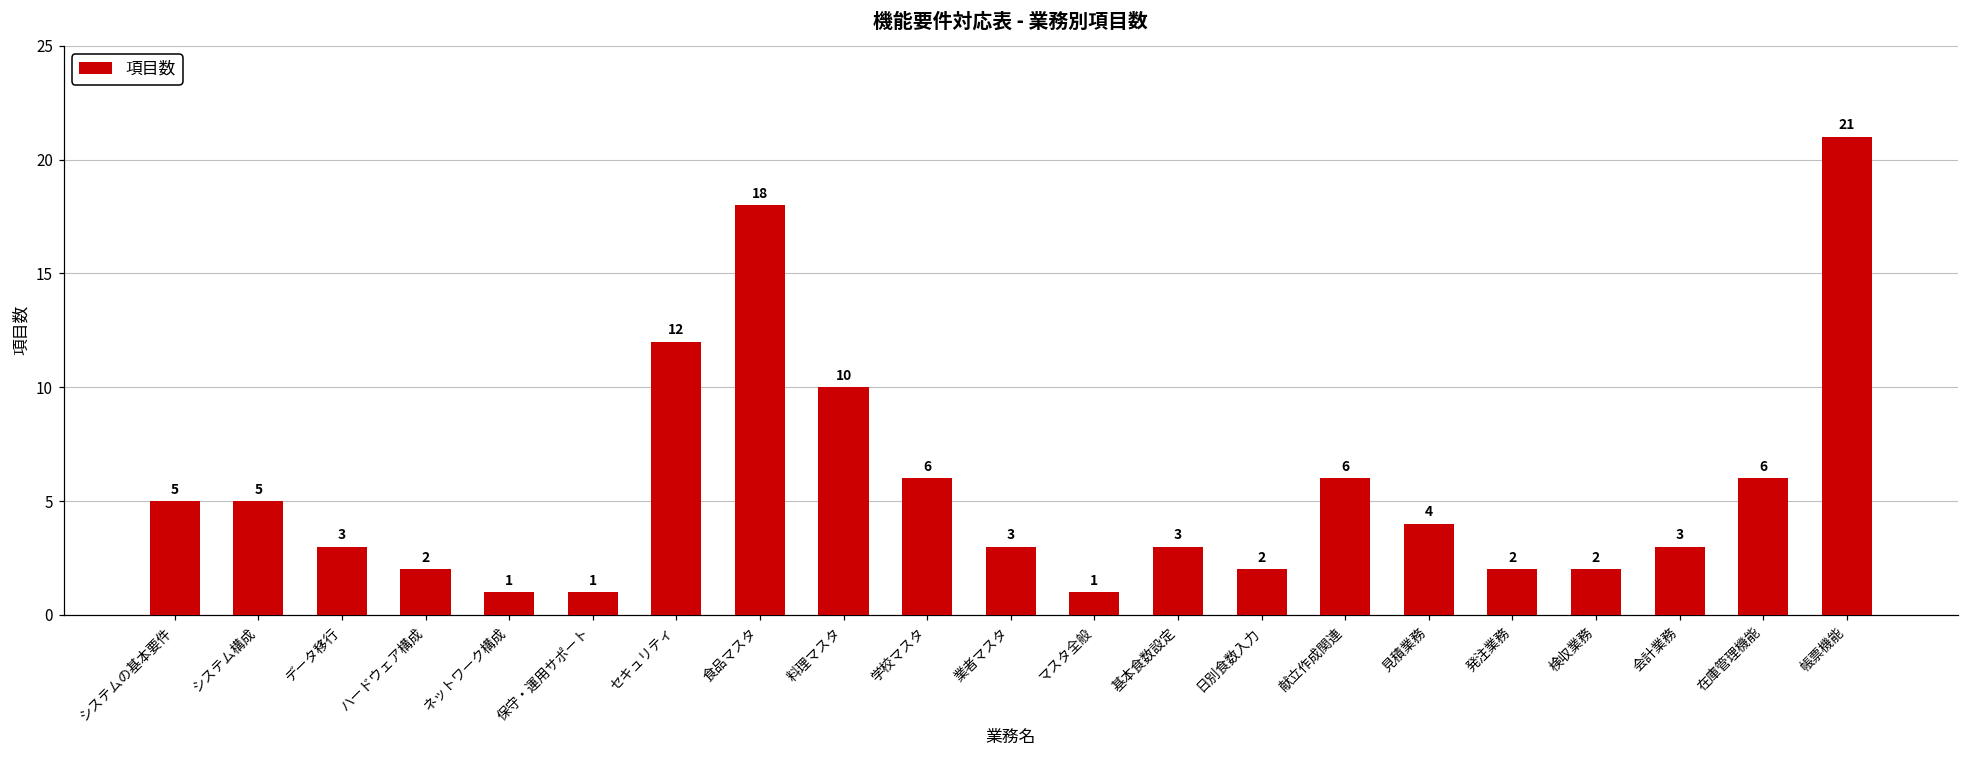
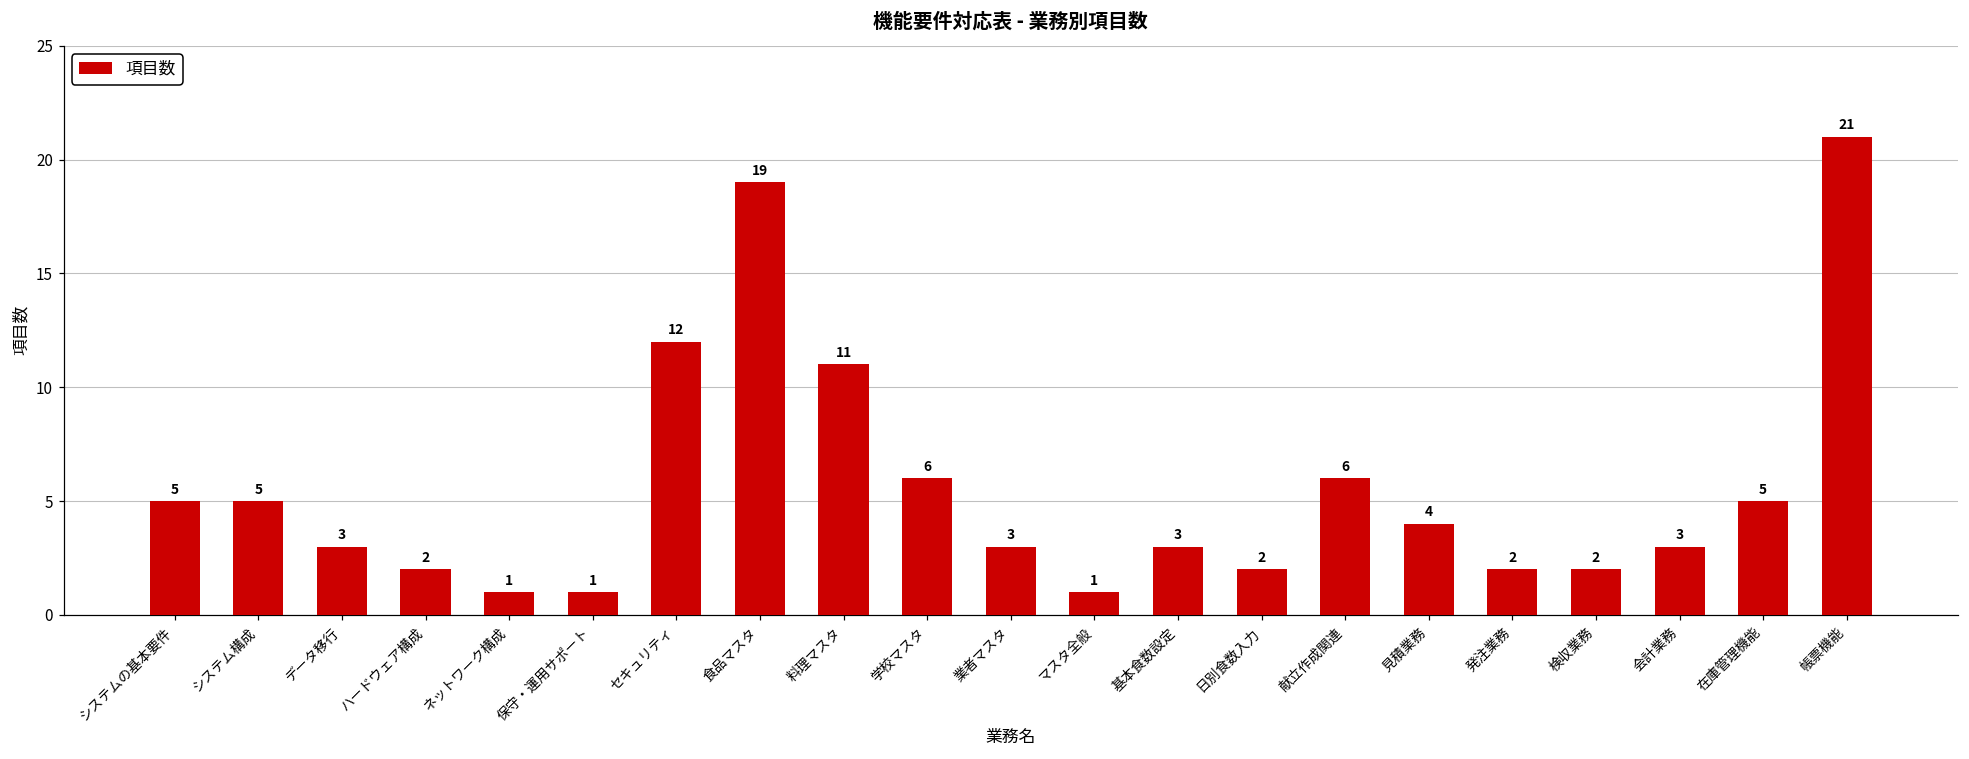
食品マスタ: 18 -> 19
料理マスタ: 10 -> 11
在庫管理機能: 6 -> 5
